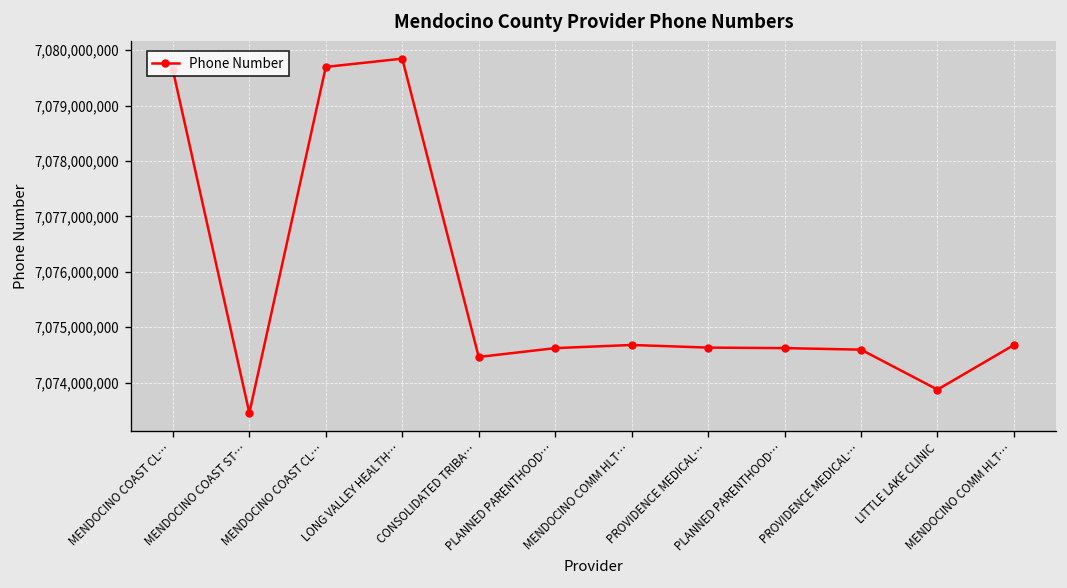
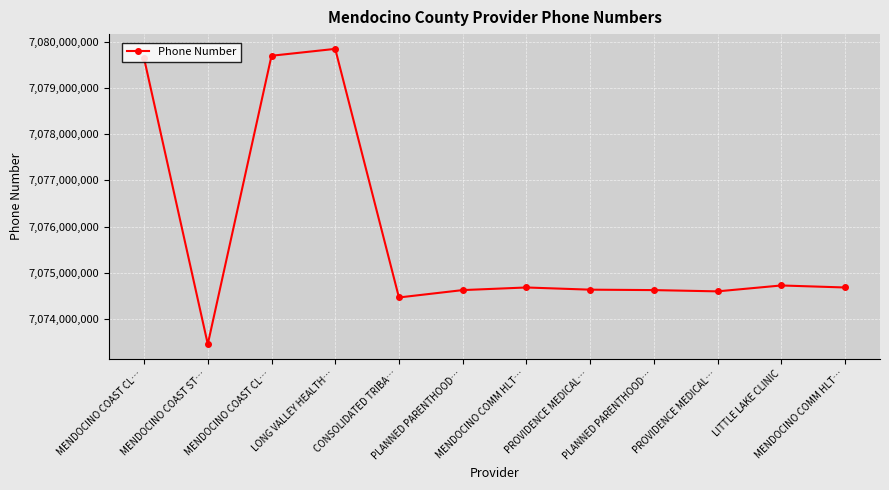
LITTLE LAKE CLINIC: 7,073,900,000 -> 7,074,700,000
